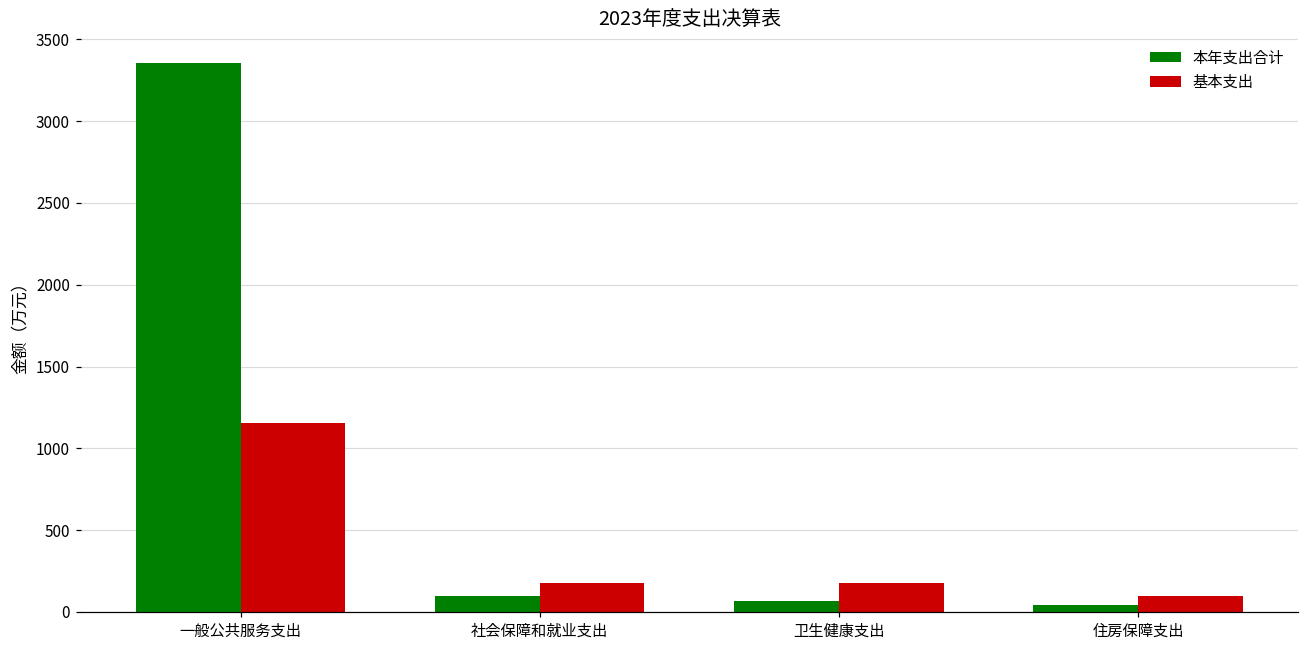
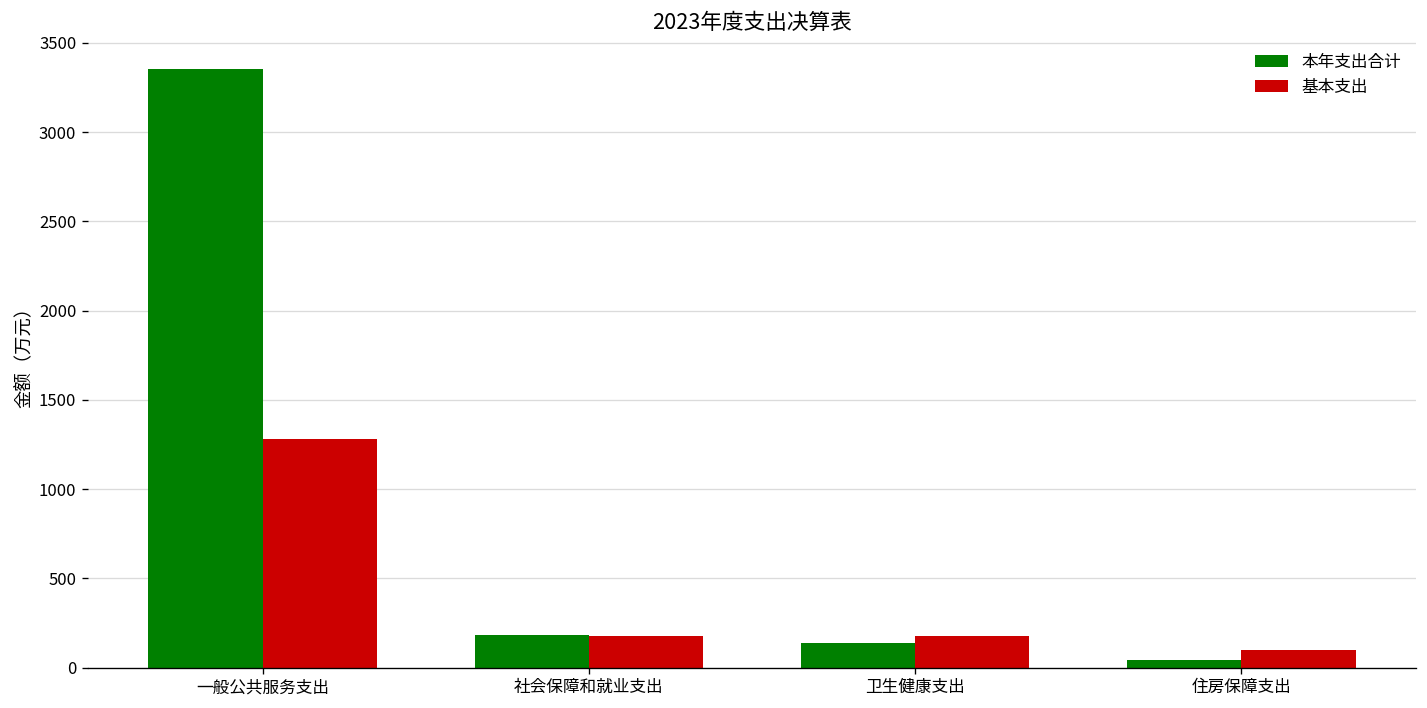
基本支出, 一般公共服务支出: 1160 -> 1280
本年支出合计, 社会保障和就业支出: 100 -> 180
本年支出合计, 卫生健康支出: 70 -> 130
